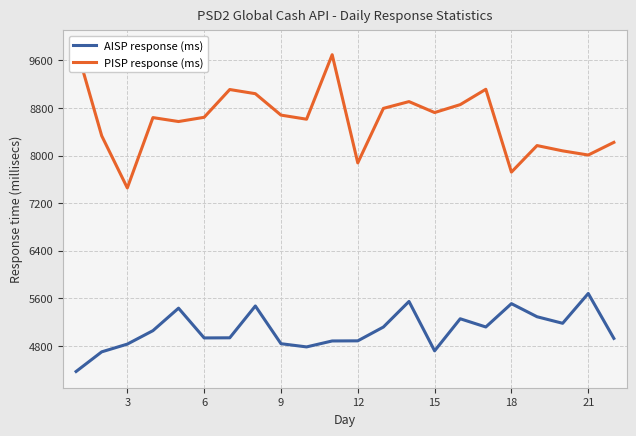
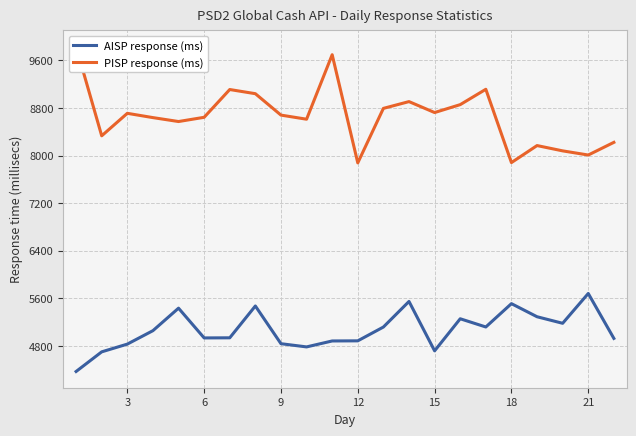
PISP response (ms), 3: 7500 -> 8700
PISP response (ms), 18: 7700 -> 7900
